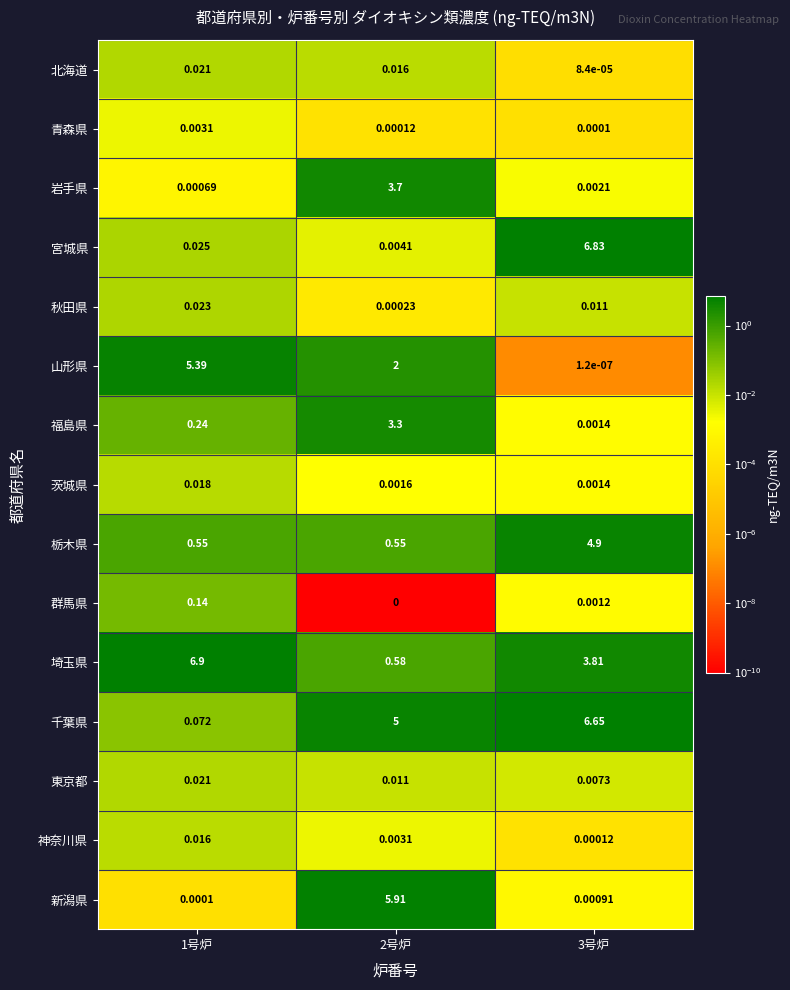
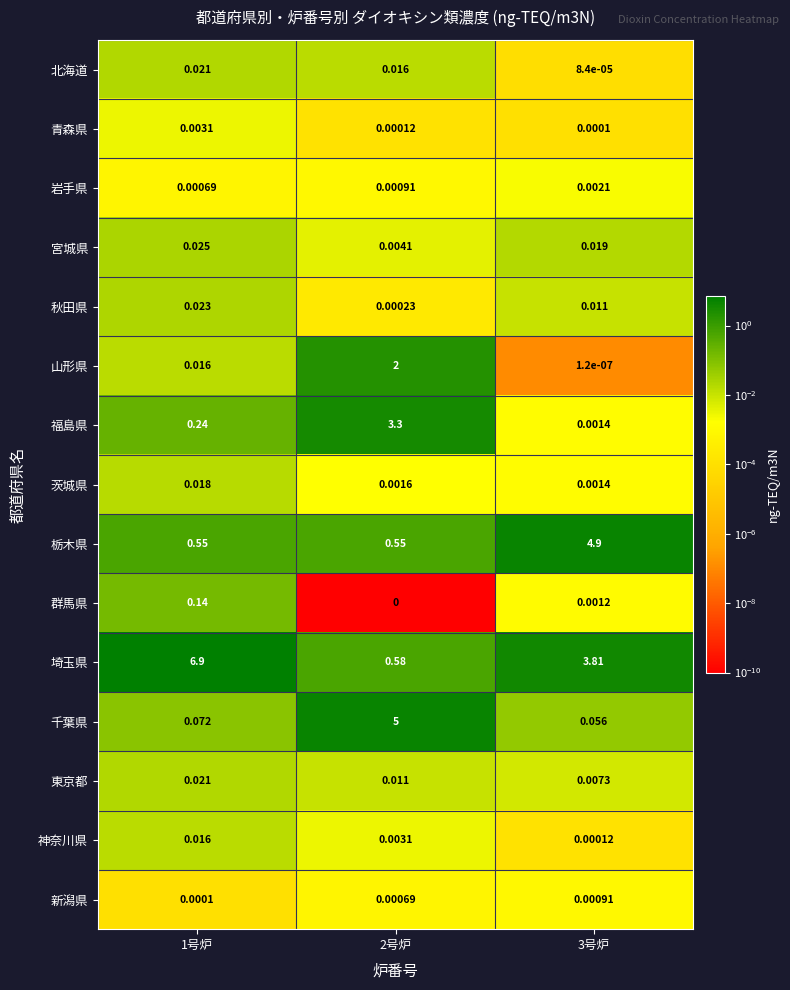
岩手県, 2号炉: 3.7 -> 0.00091
宮城県, 3号炉: 6.83 -> 0.019
山形県, 1号炉: 5.39 -> 0.016
千葉県, 3号炉: 6.65 -> 0.056
新潟県, 2号炉: 5.91 -> 0.00069
